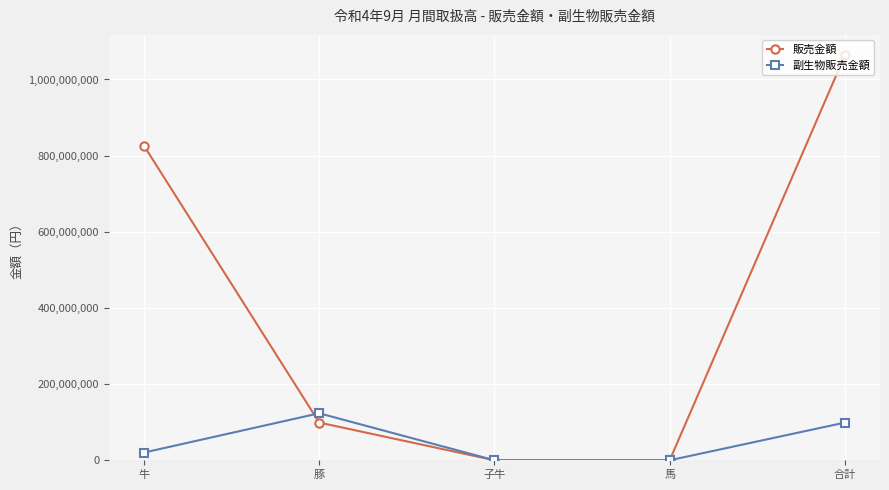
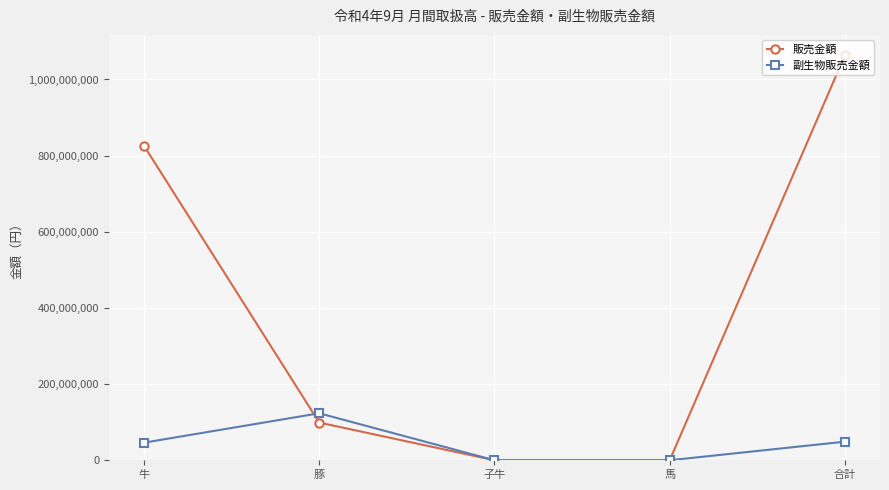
副生物販売金額, 牛: 20,000,000 -> 50,000,000
副生物販売金額, 合計: 100,000,000 -> 50,000,000
